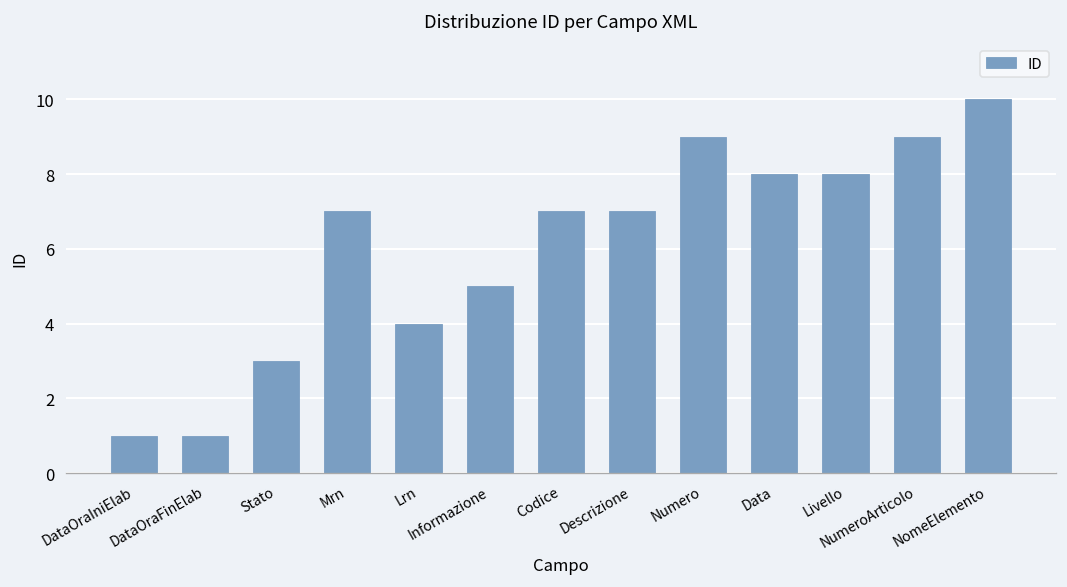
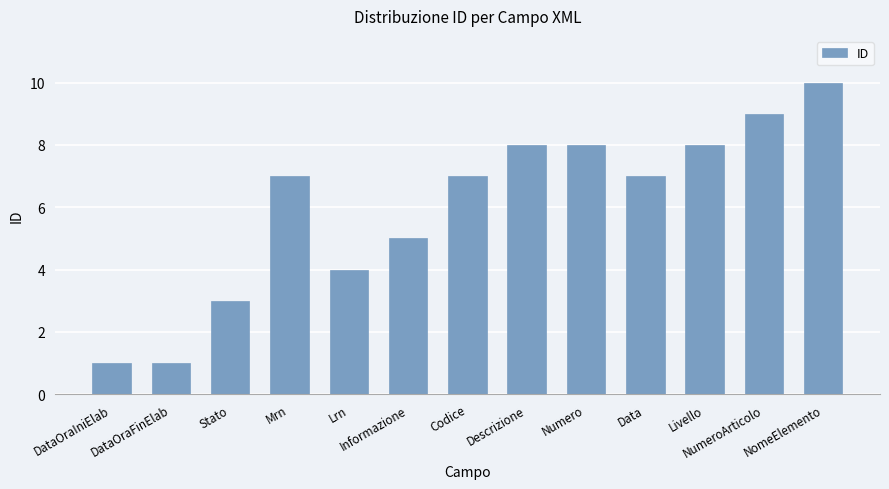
Descrizione: 7 -> 8
Numero: 9 -> 8
Data: 8 -> 7
